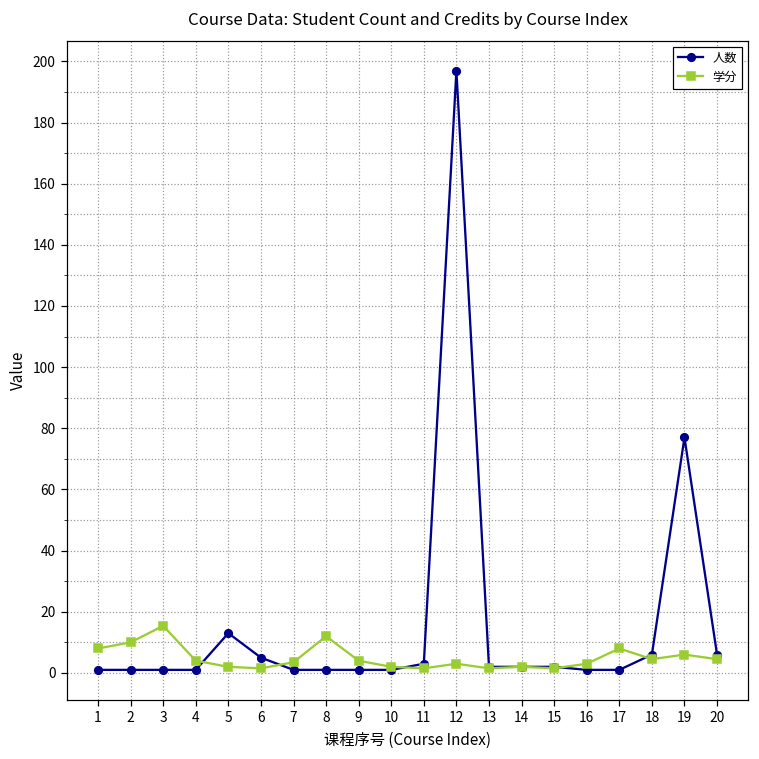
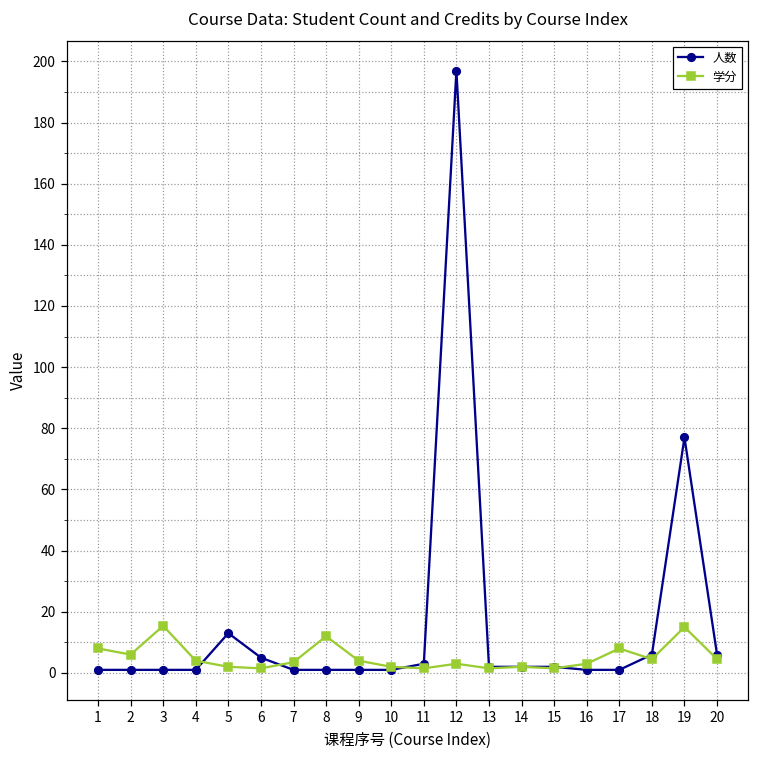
学分, 2: 10 -> 6
学分, 19: 6 -> 15
